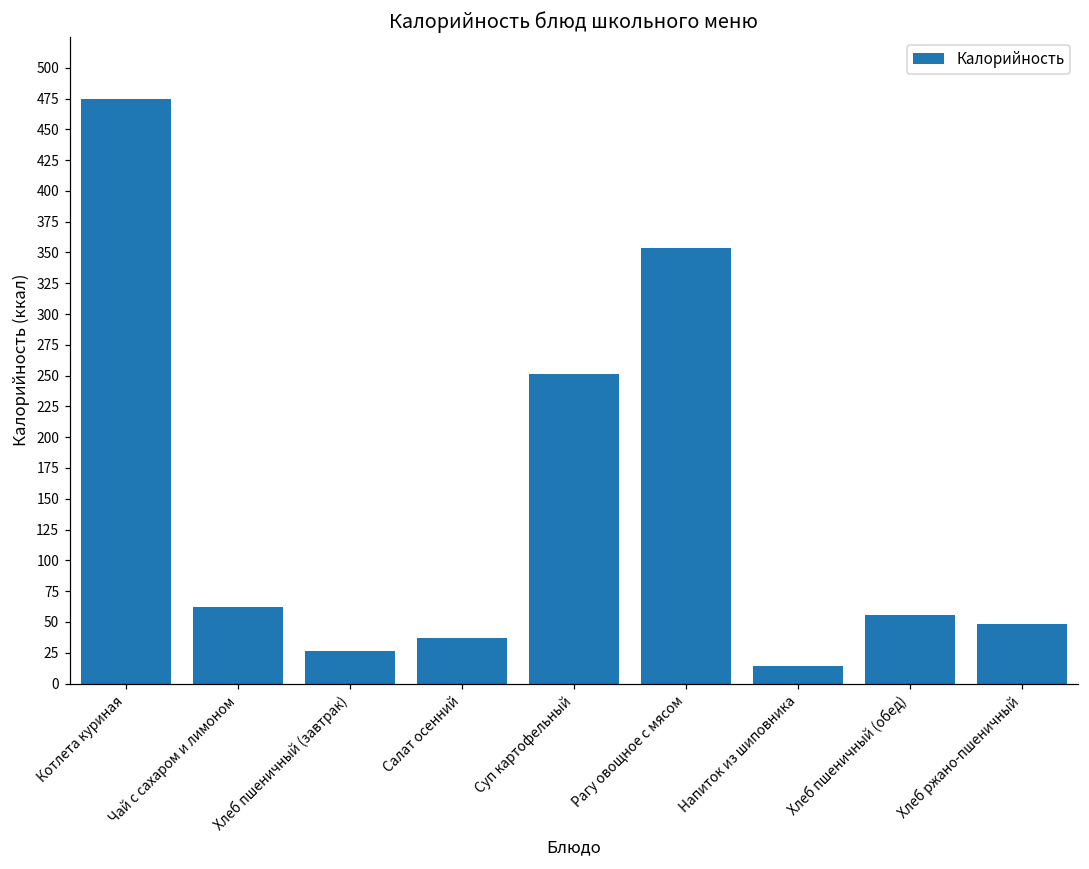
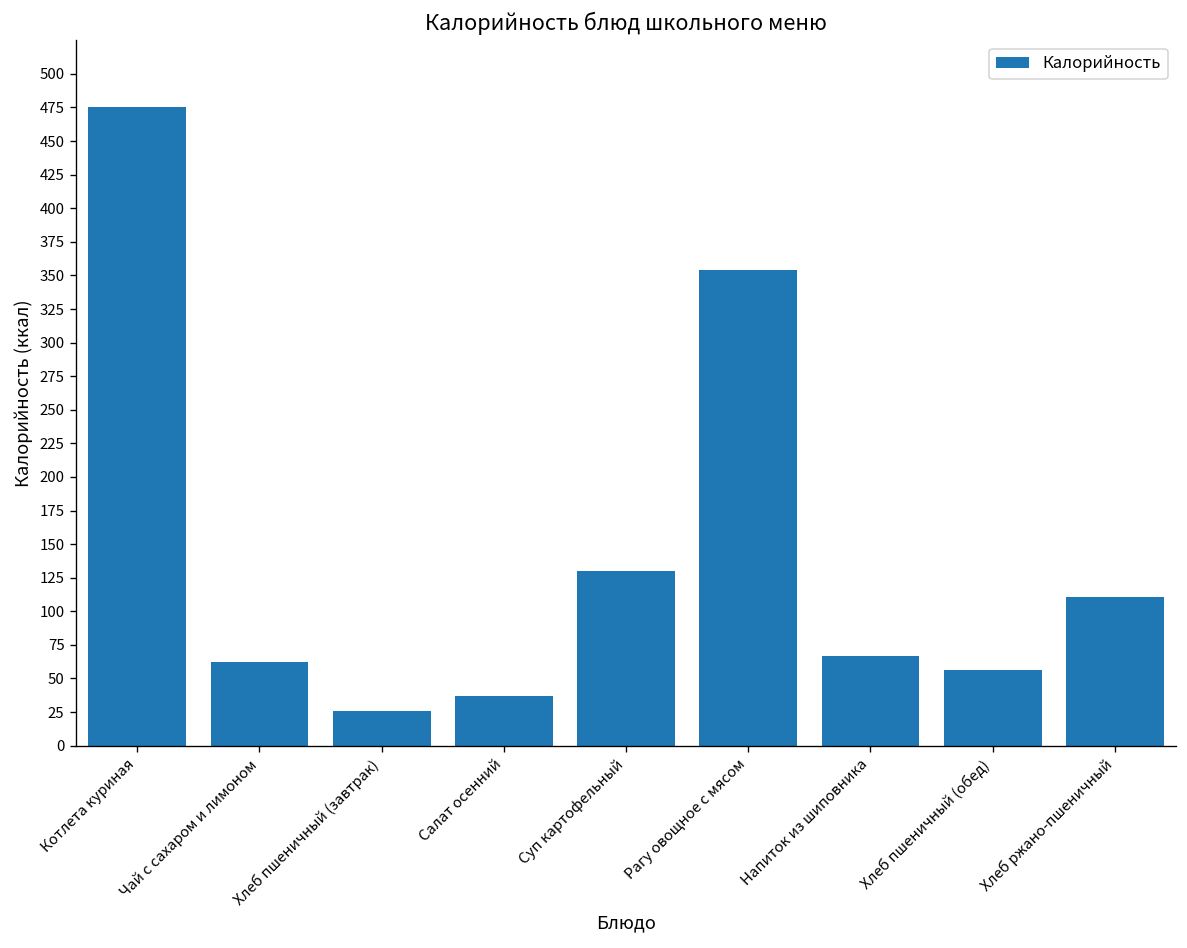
Суп картофельный: 251 -> 130
Напиток из шиповника: 14 -> 67
Хлеб ржано-пшеничный: 48 -> 111
